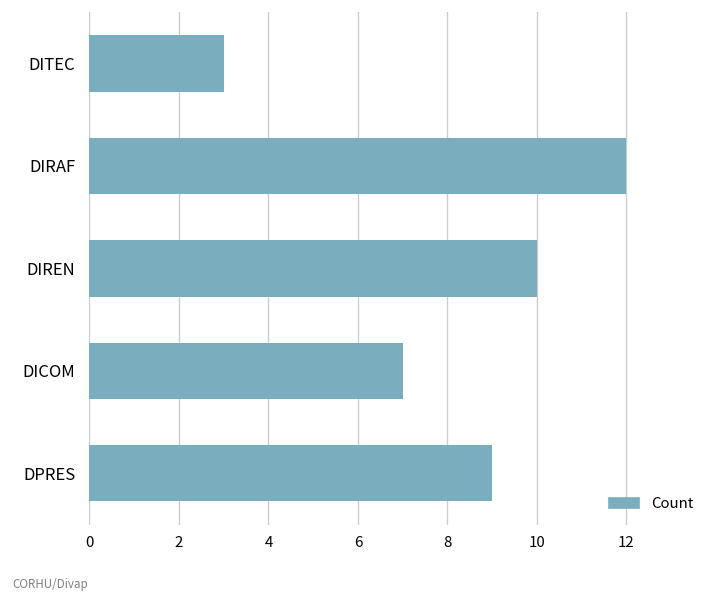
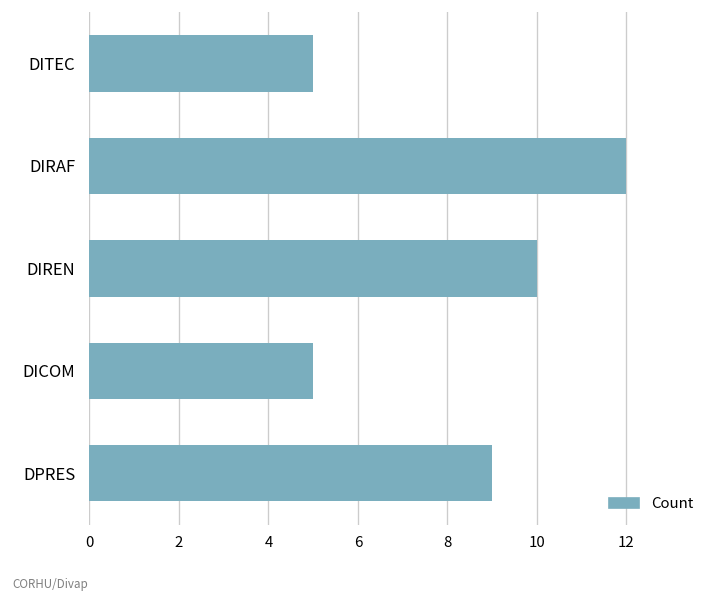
DITEC: 3 -> 5
DICOM: 7 -> 5
